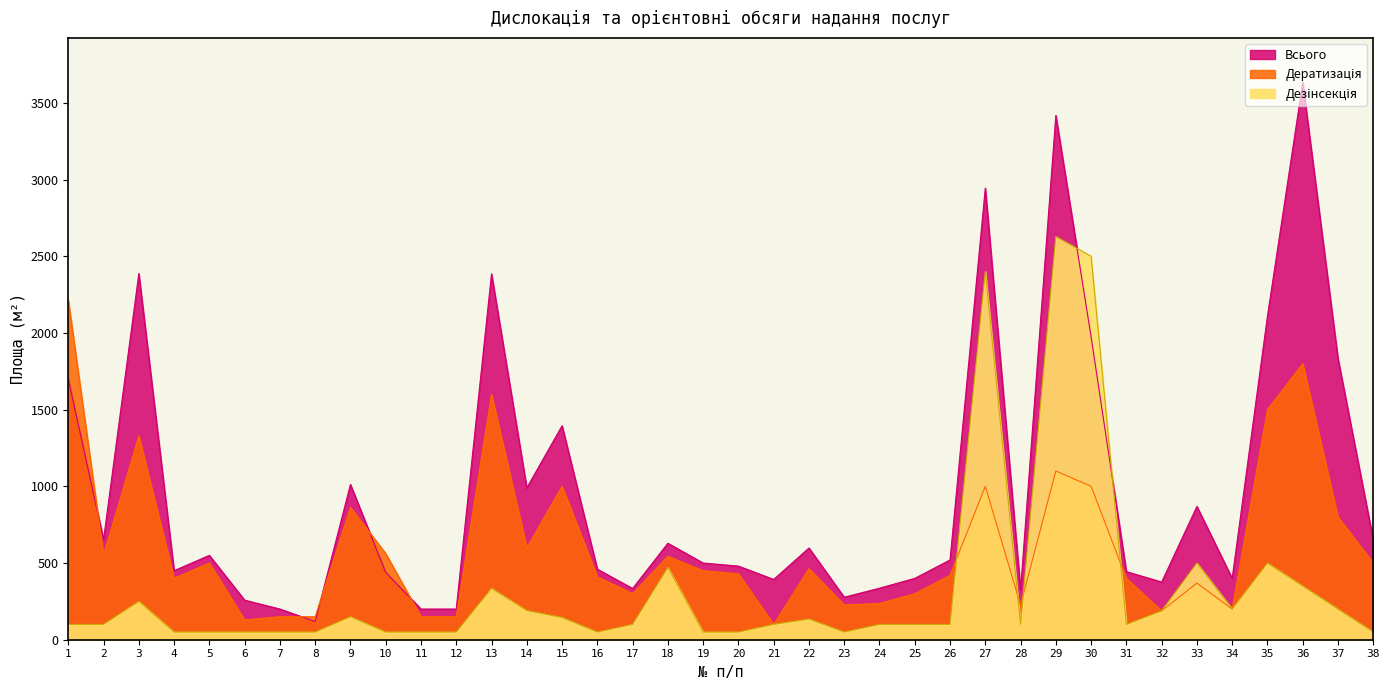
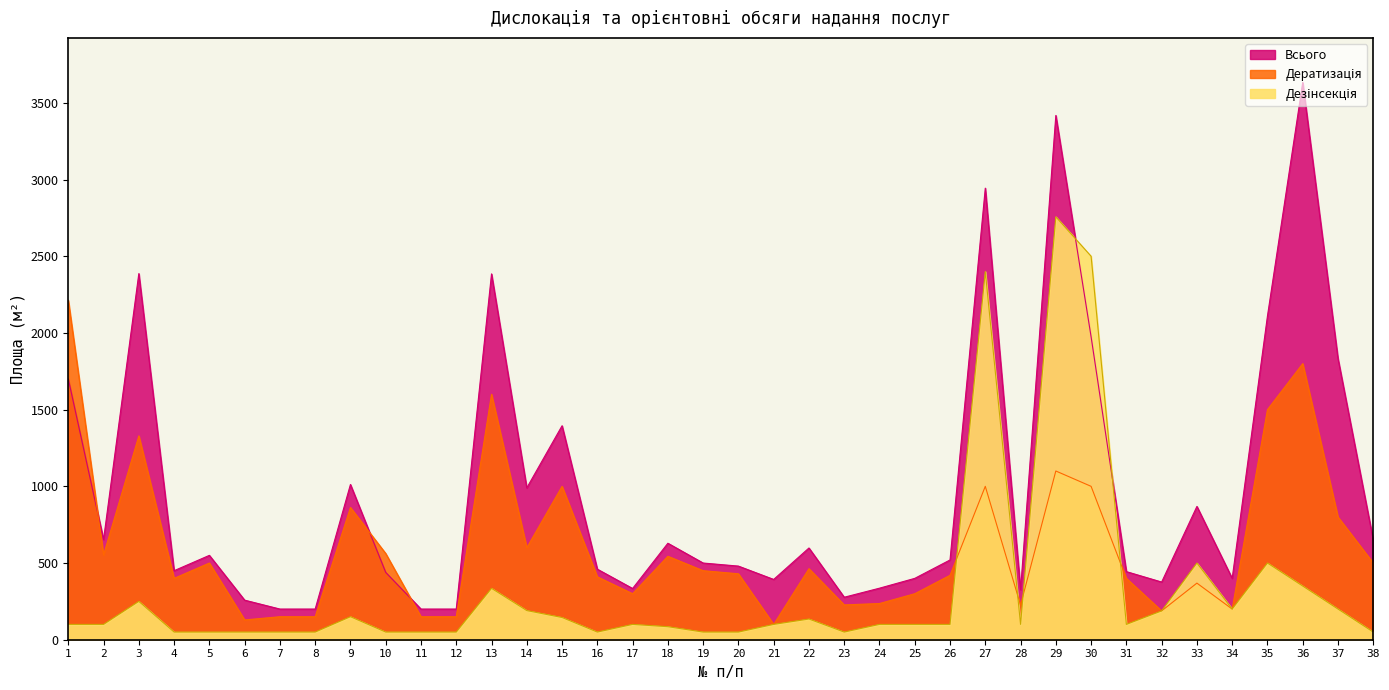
Всього, 8: 120 -> 200
Дезінсекція, 18: 470 -> 90
Дезінсекція, 29: 2630 -> 2760
